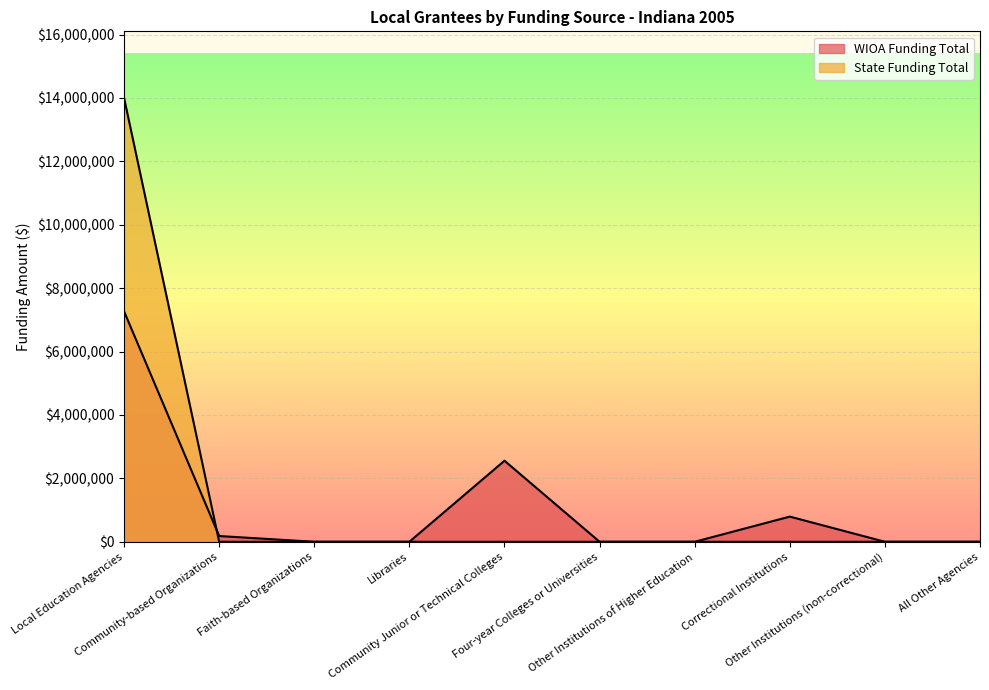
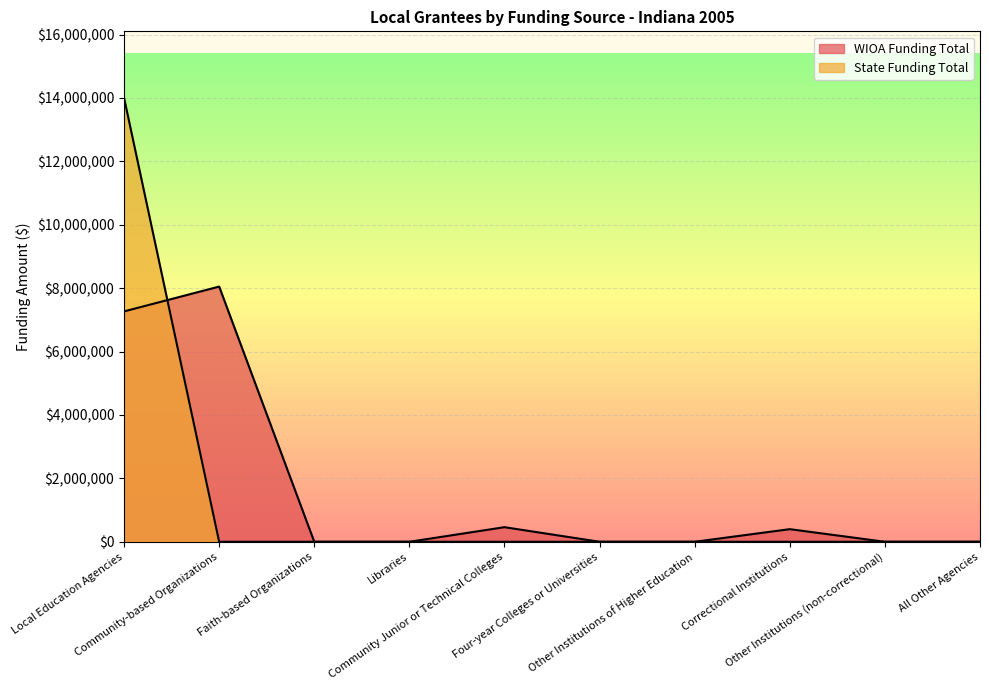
WIOA Funding Total, Community-based Organizations: $200,000 -> $8,000,000
WIOA Funding Total, Community Junior or Technical Colleges: $2,600,000 -> $500,000
WIOA Funding Total, Correctional Institutions: $800,000 -> $400,000
